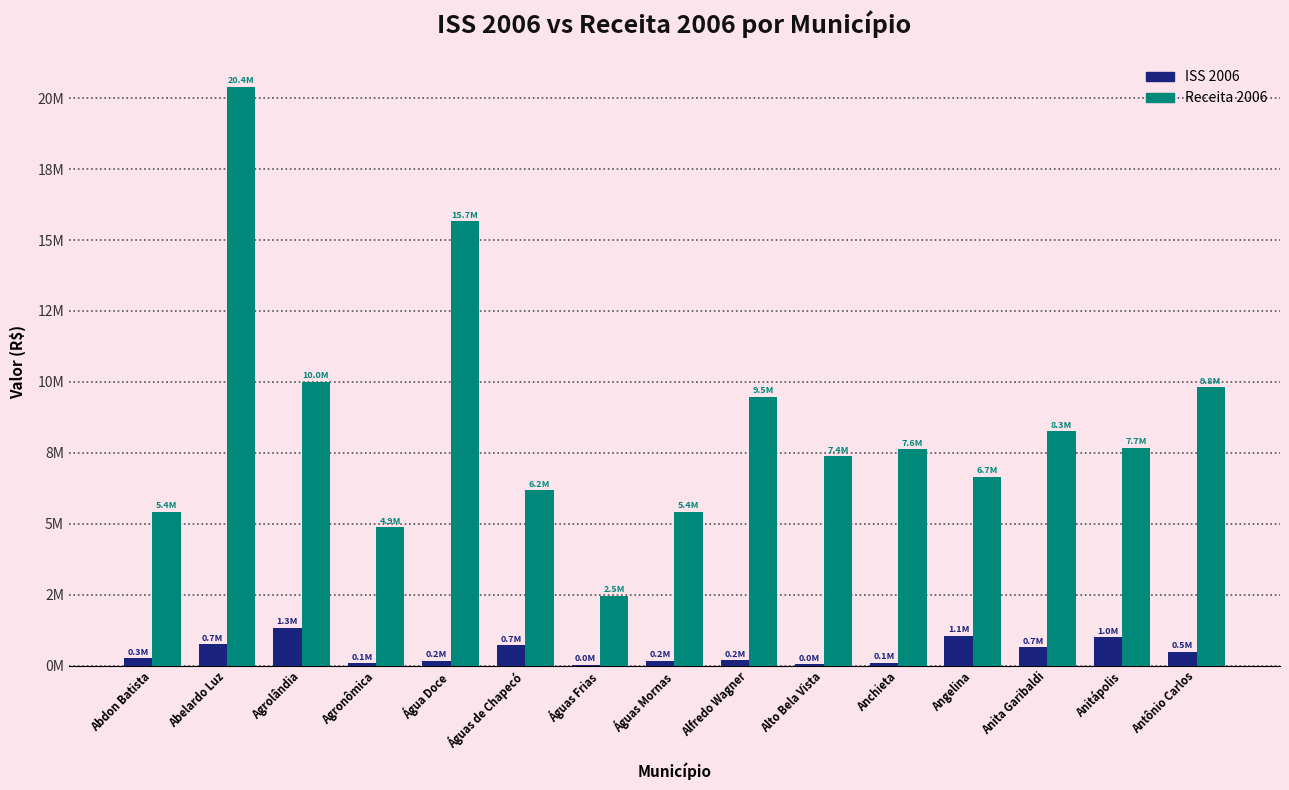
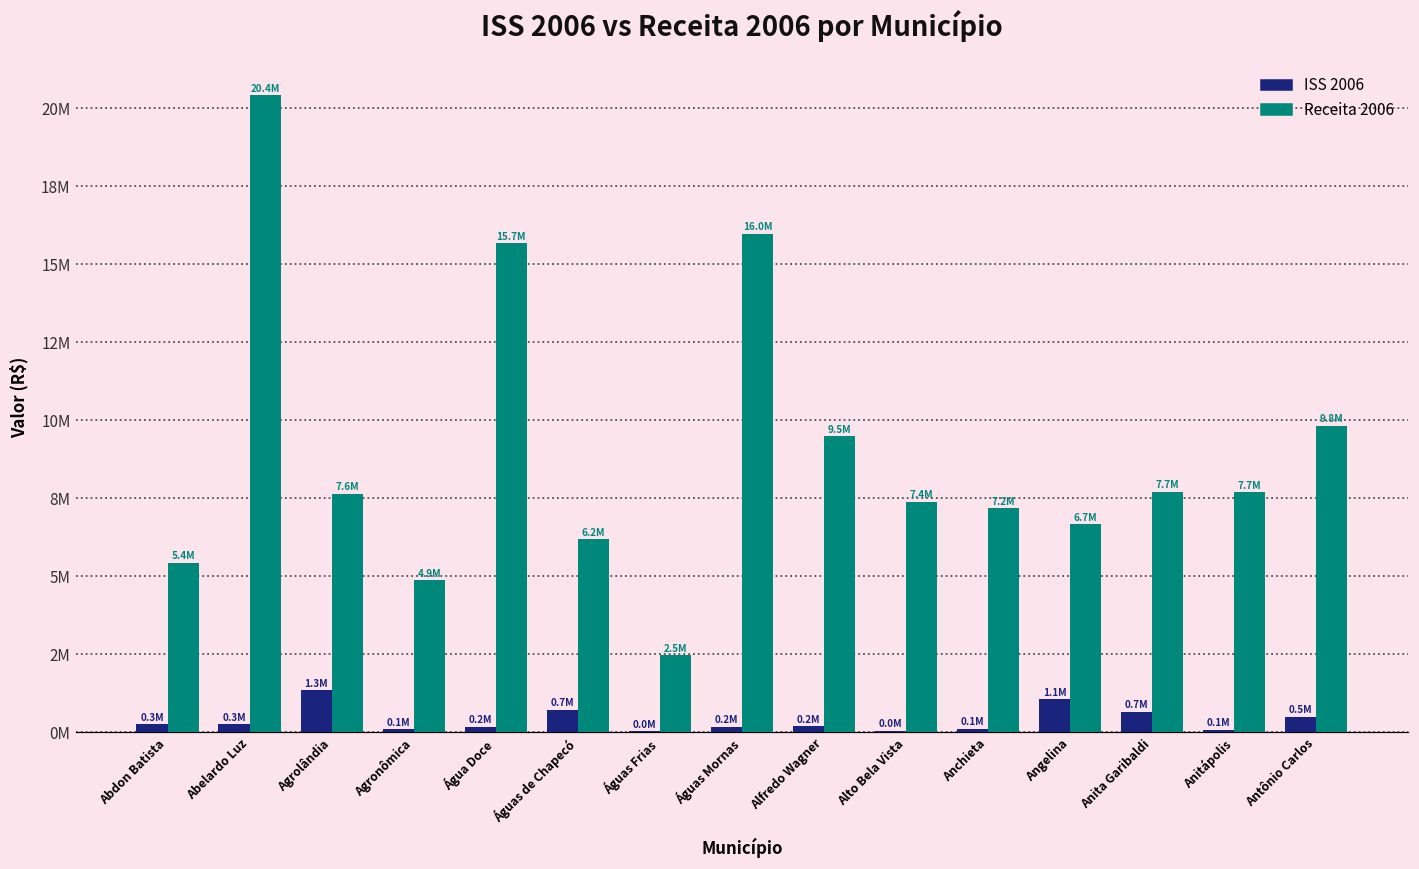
ISS 2006, Abelardo Luz: 0.7M -> 0.3M
Receita 2006, Agrolândia: 10.0M -> 7.6M
Receita 2006, Águas Mornas: 5.4M -> 16.0M
Receita 2006, Anchieta: 7.6M -> 7.2M
Receita 2006, Anita Garibaldi: 8.3M -> 7.7M
ISS 2006, Anitápolis: 1.0M -> 0.1M
